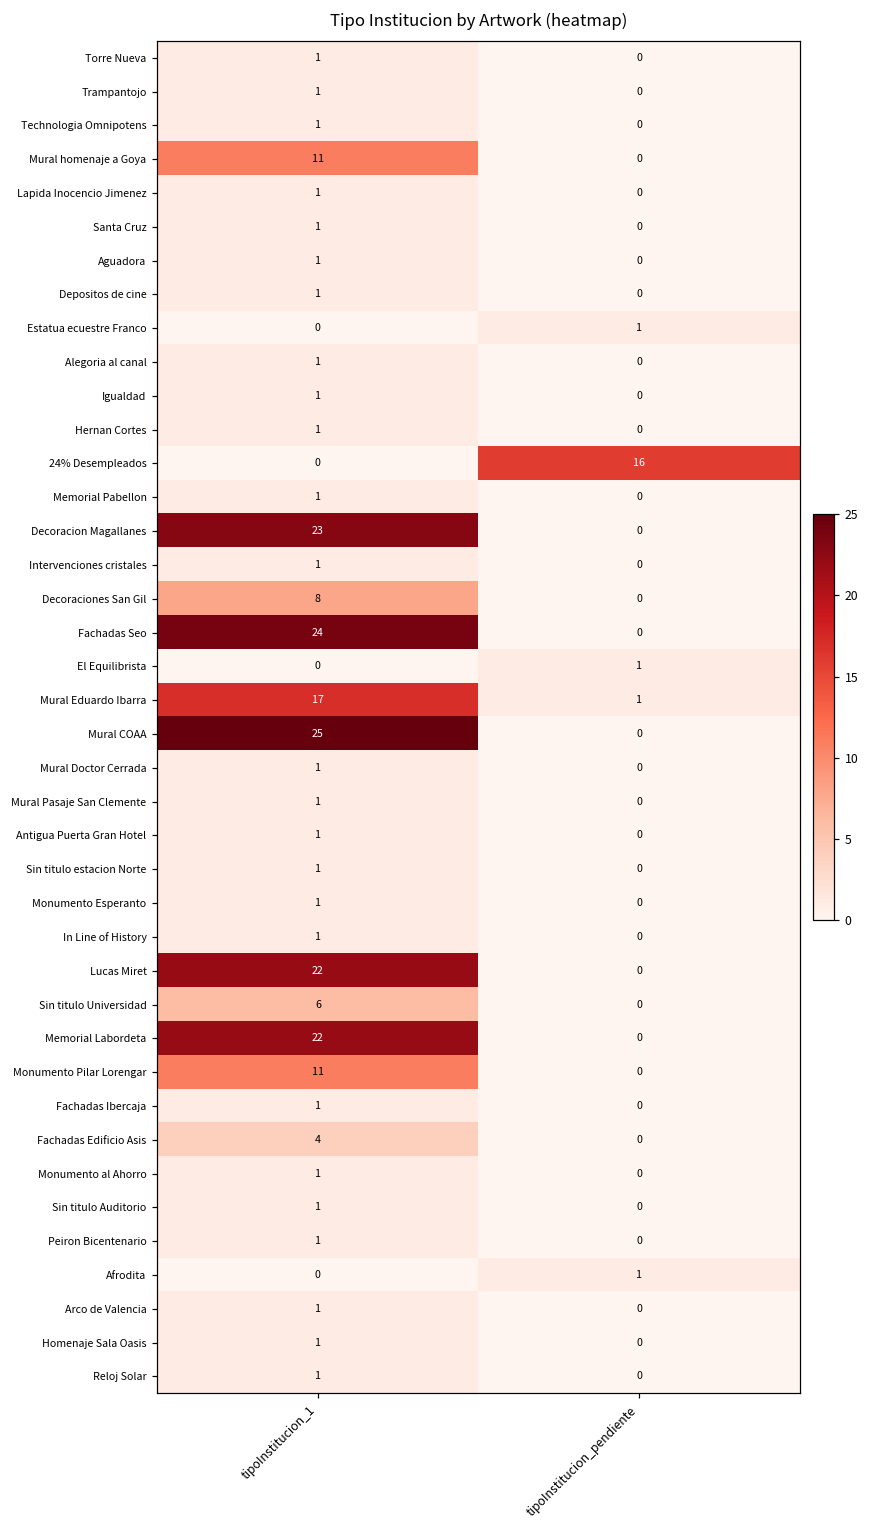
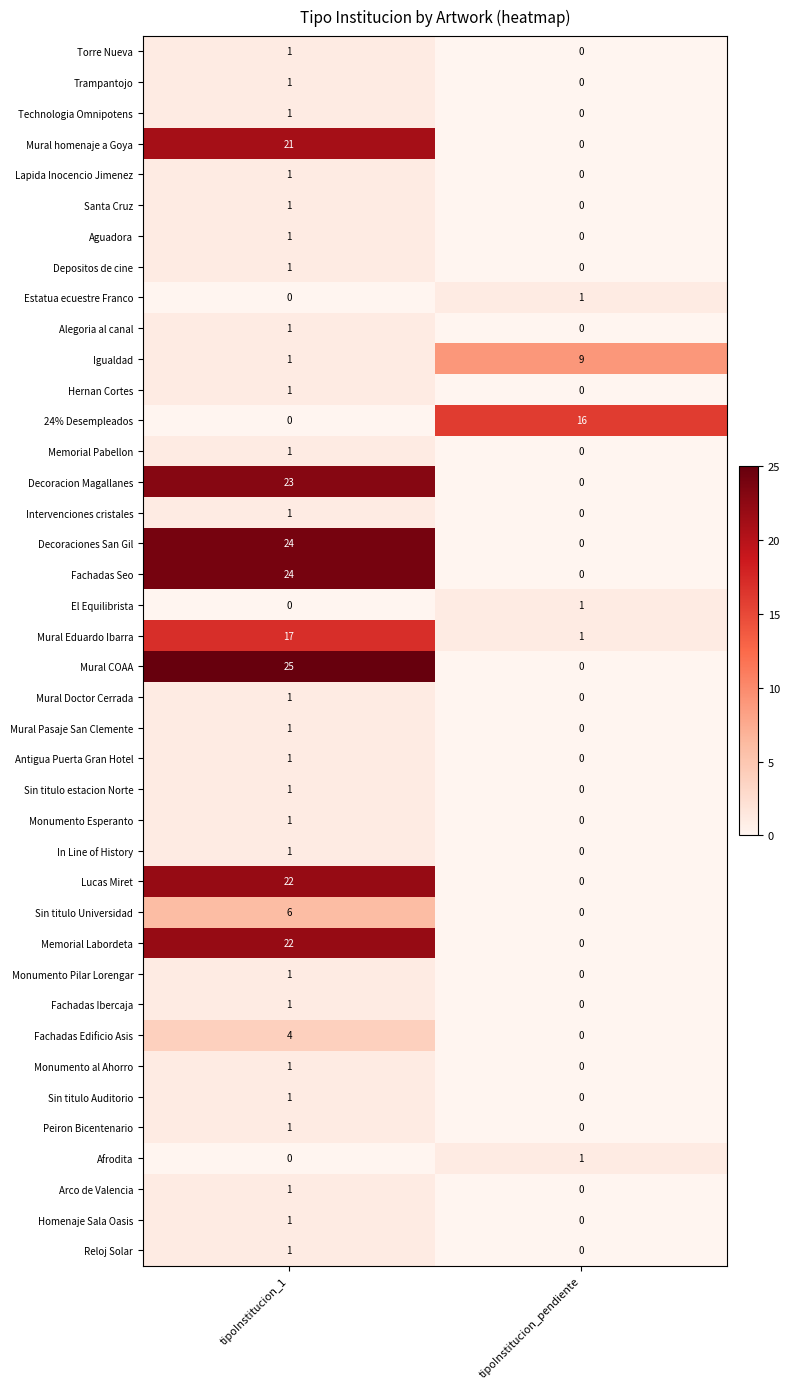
Mural homenaje a Goya, tipoInstitucion_1: 11 -> 21
Igualdad, tipoInstitucion_pendiente: 0 -> 9
Decoraciones San Gil, tipoInstitucion_1: 8 -> 24
Monumento Pilar Lorengar, tipoInstitucion_1: 11 -> 1
